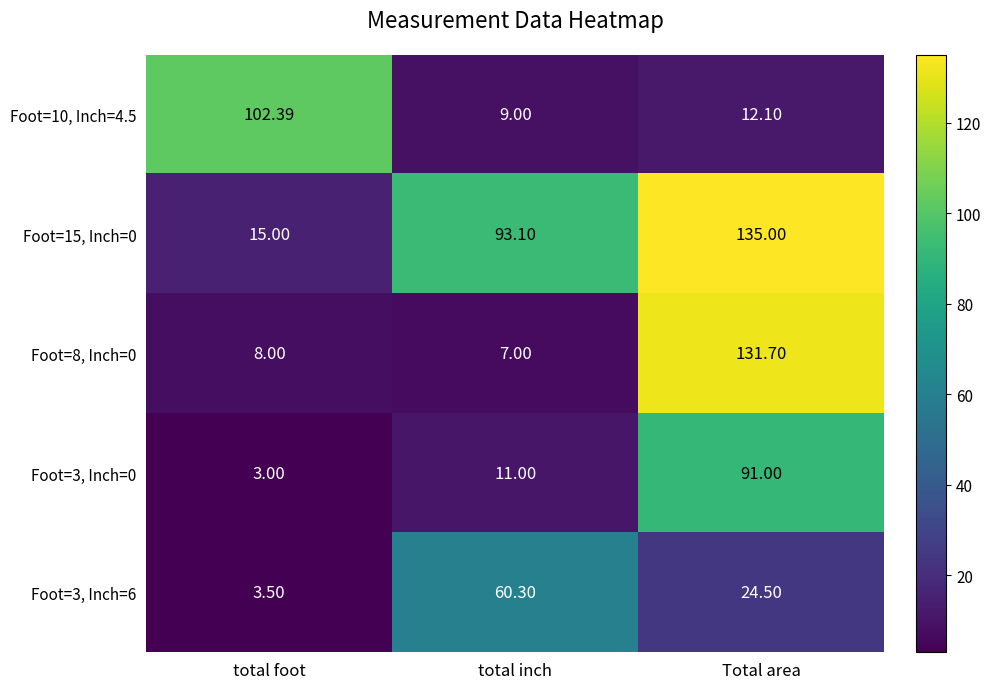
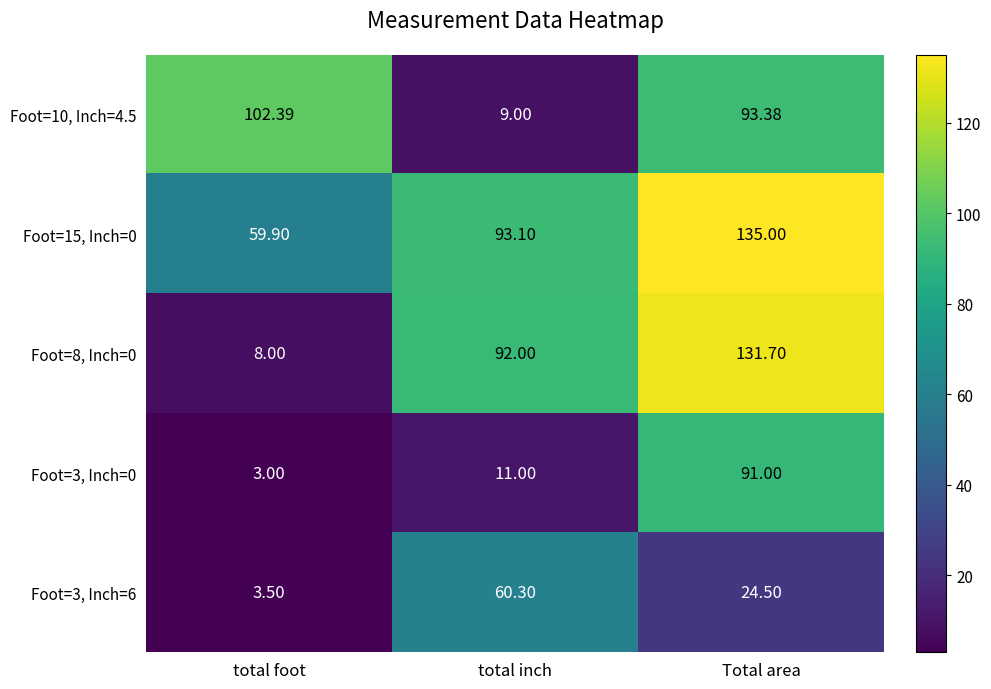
Foot=10, Inch=4.5, Total area: 12.10 -> 93.38
Foot=15, Inch=0, total foot: 15.00 -> 59.90
Foot=8, Inch=0, total inch: 7.00 -> 92.00
